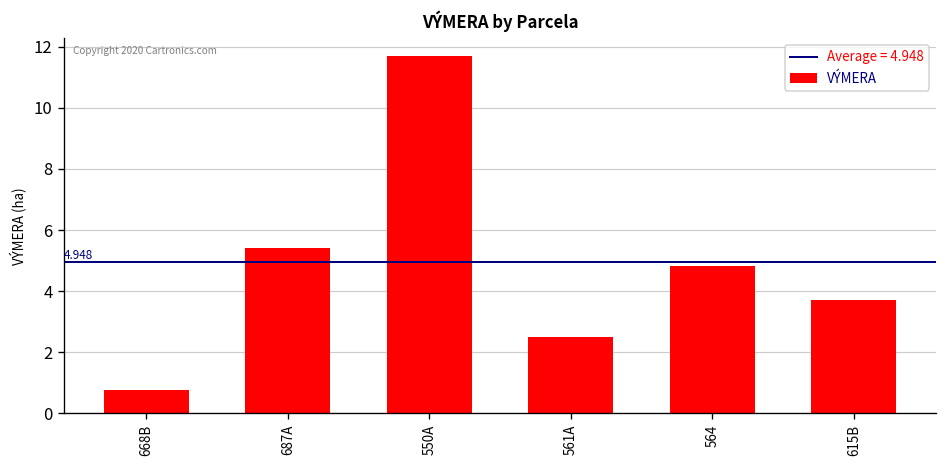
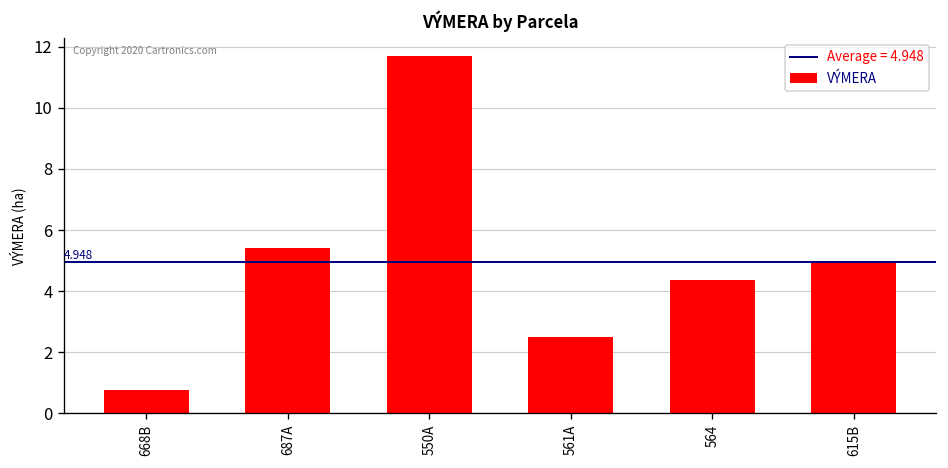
564: 4.8 -> 4.4
615B: 3.7 -> 5.0
